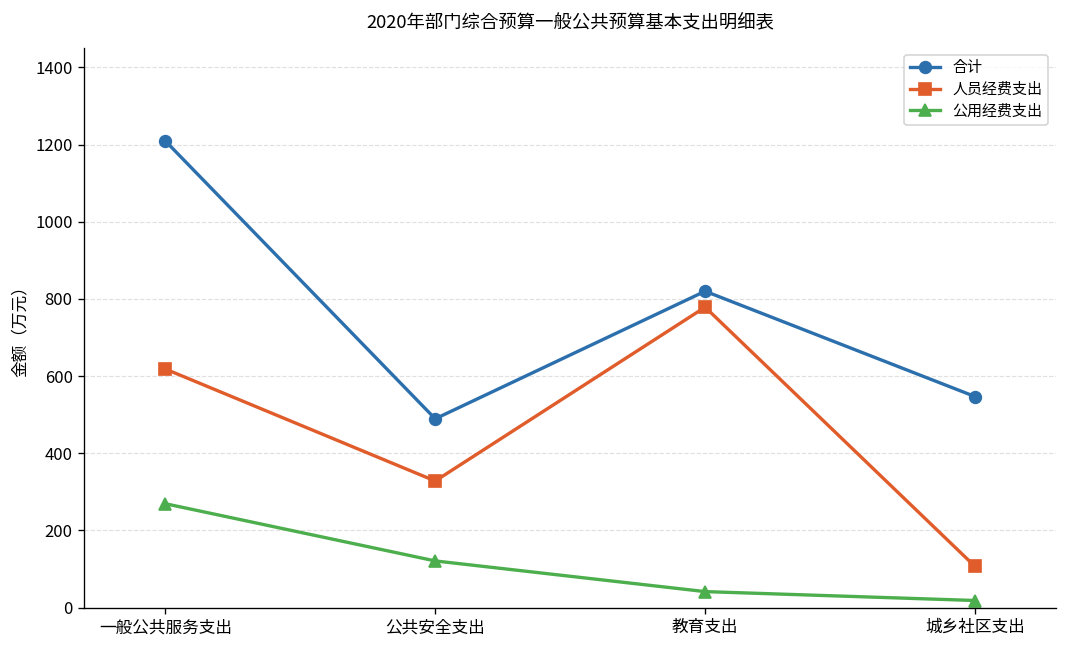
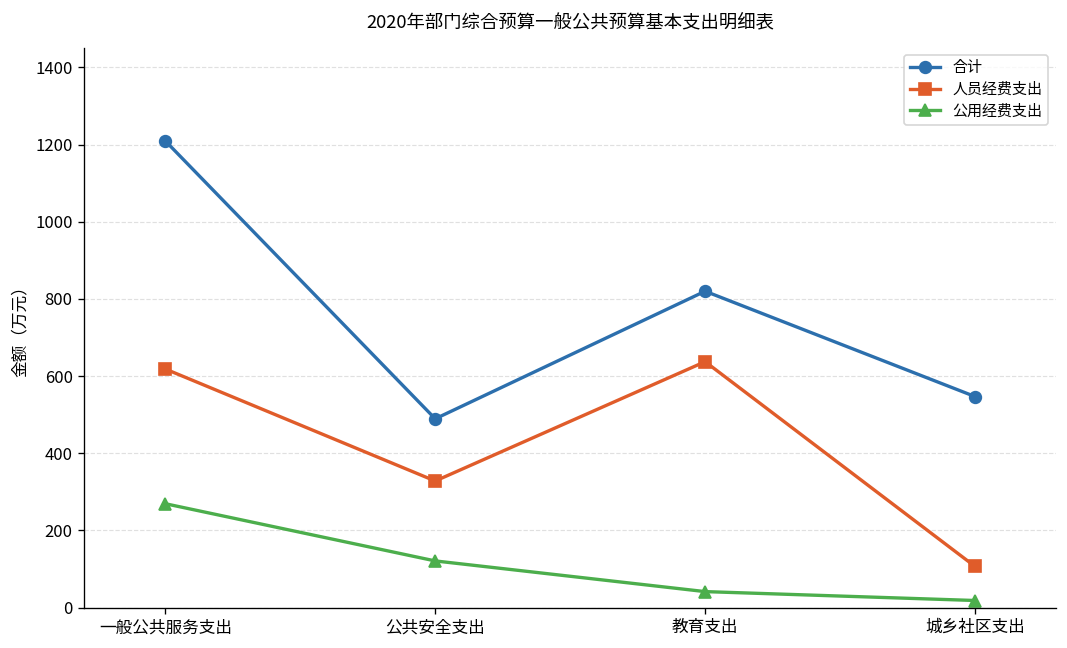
人员经费支出, 教育支出: 780 -> 640
